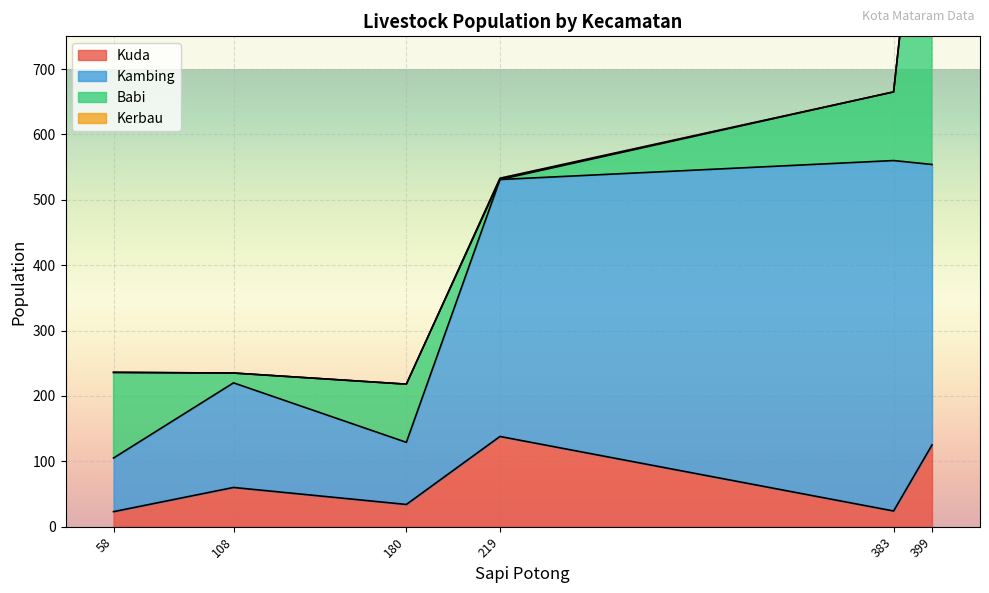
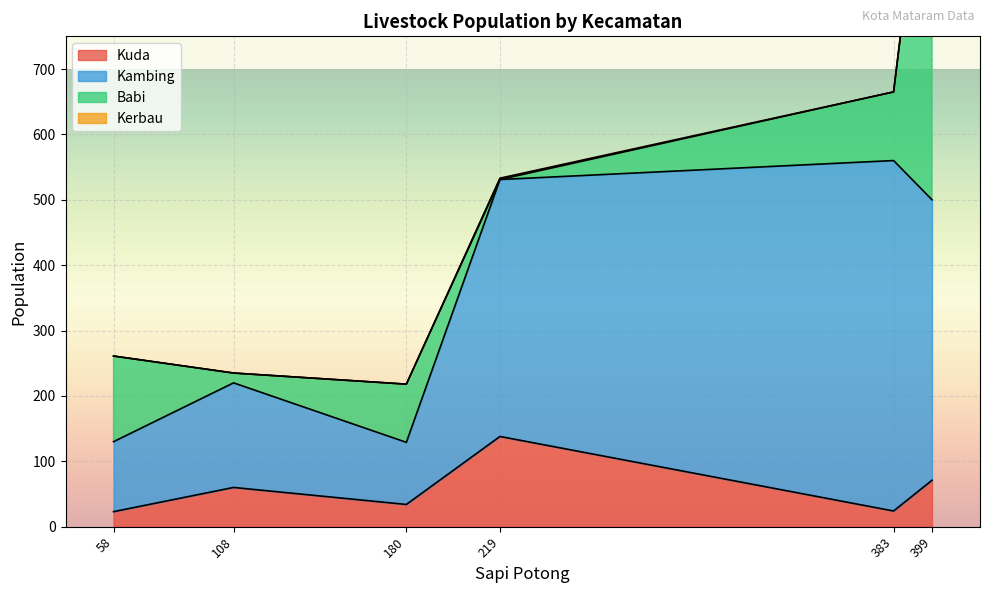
Kambing, 58: 80 -> 110
Kuda, 399: 130 -> 70
